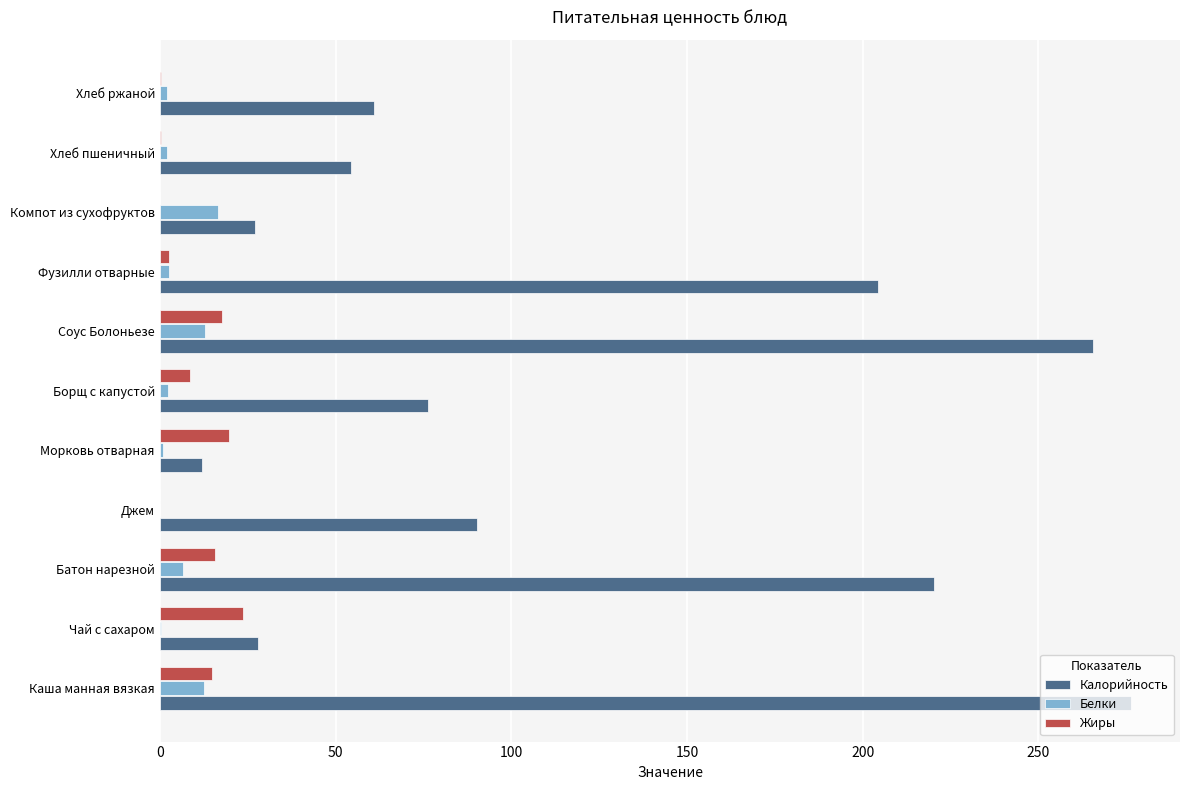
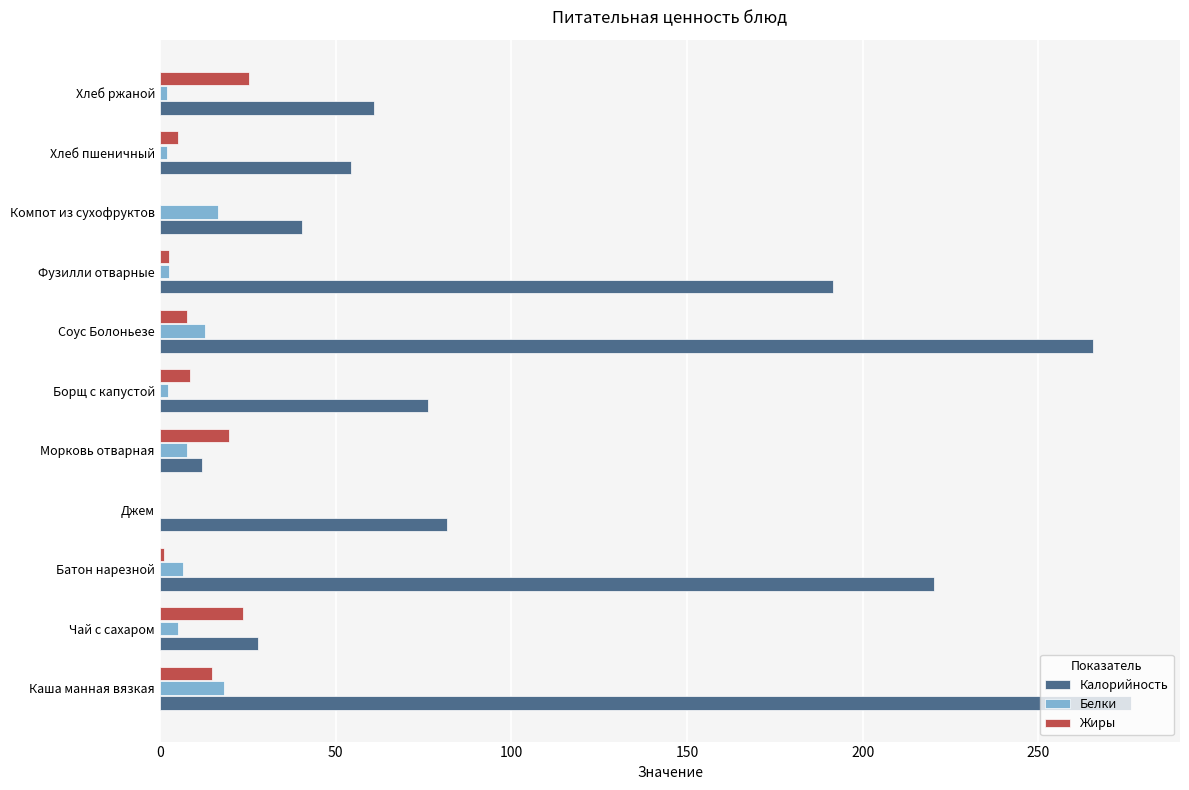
Жиры, Хлеб ржаной: 0 -> 25
Жиры, Хлеб пшеничный: 0 -> 5
Калорийность, Компот из сухофруктов: 27 -> 40
Калорийность, Фузилли отварные: 204 -> 191
Жиры, Соус Болоньезе: 18 -> 8
Белки, Морковь отварная: 1 -> 8
Калорийность, Джем: 90 -> 82
Жиры, Батон нарезной: 16 -> 1
Белки, Чай с сахаром: 0 -> 5
Белки, Каша манная вязкая: 12 -> 18
